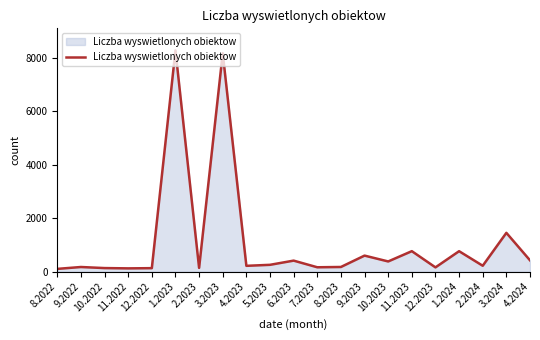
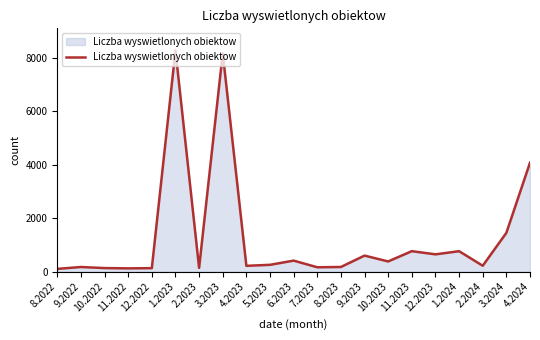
12.2023: 200 -> 600
4.2024: 400 -> 4100
